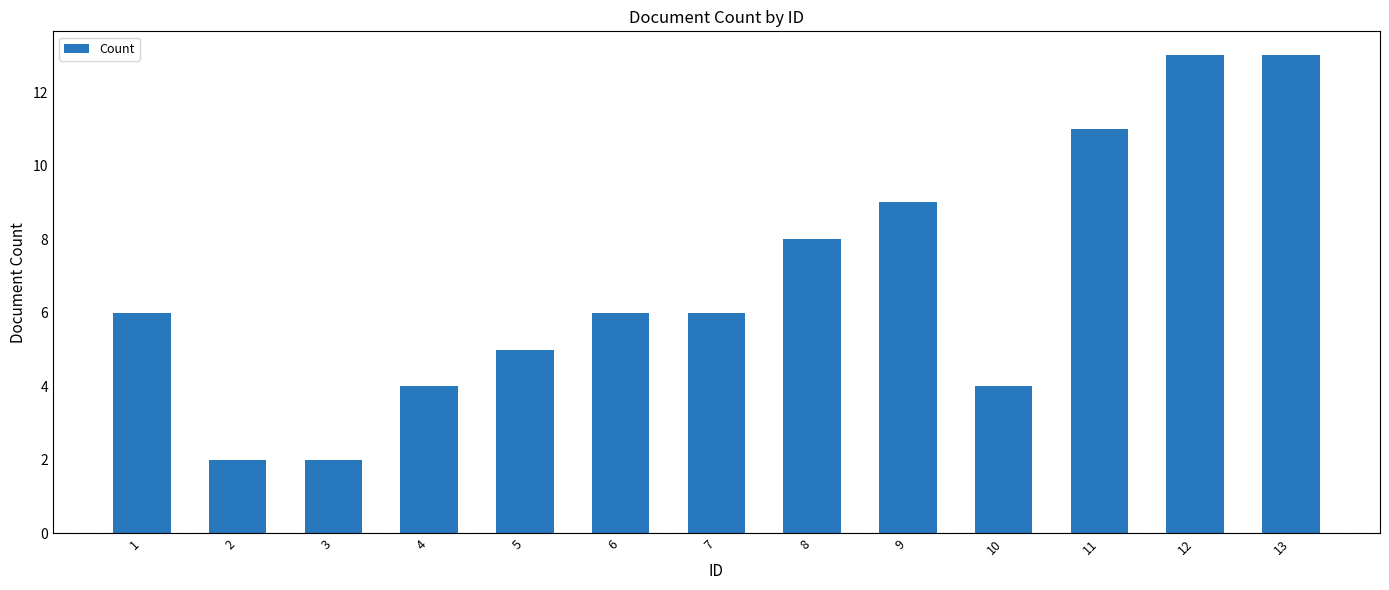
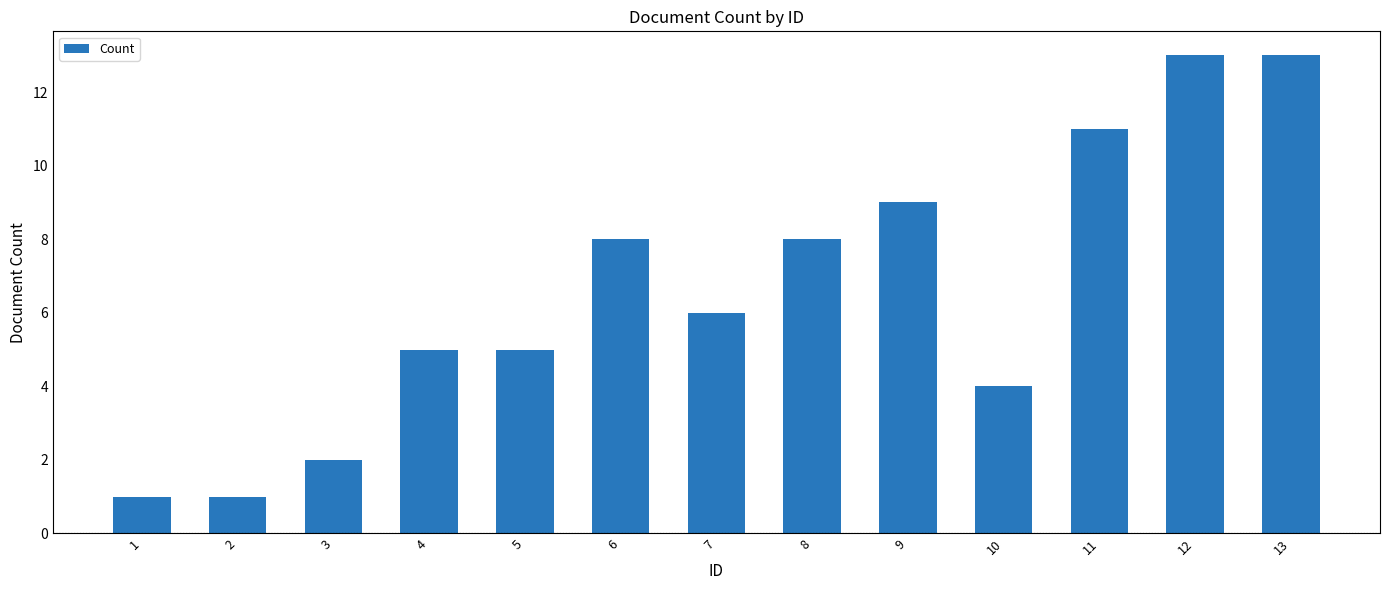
1: 6 -> 1
2: 2 -> 1
4: 4 -> 5
6: 6 -> 8
